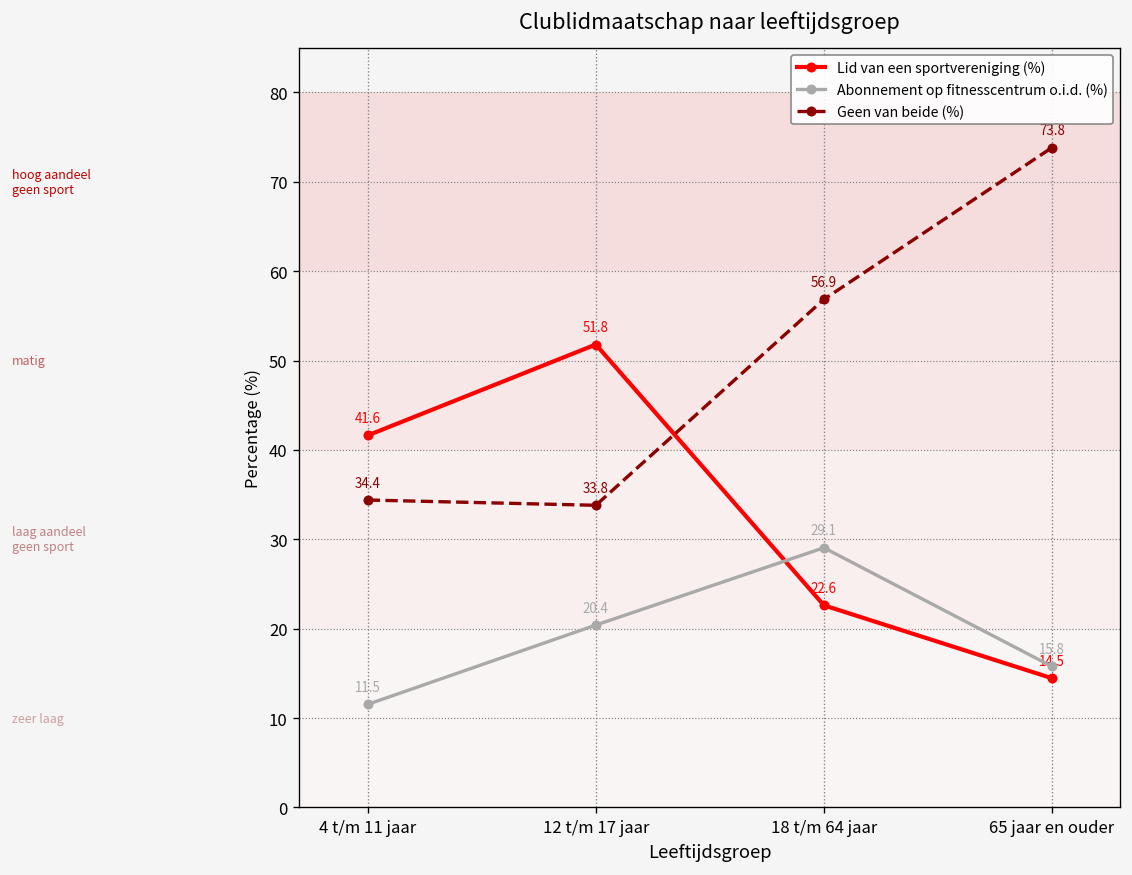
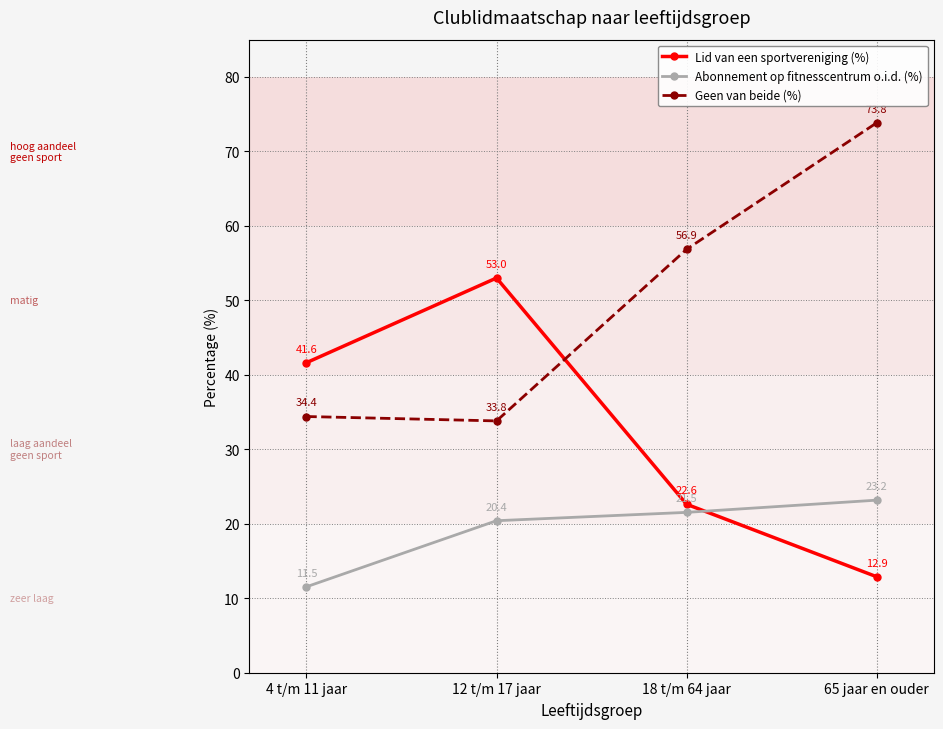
Lid van een sportvereniging (%), 12 t/m 17 jaar: 51.8 -> 53.0
Abonnement op fitnesscentrum o.i.d. (%), 18 t/m 64 jaar: 29.1 -> 21.5
Lid van een sportvereniging (%), 65 jaar en ouder: 14.5 -> 12.9
Abonnement op fitnesscentrum o.i.d. (%), 65 jaar en ouder: 15.8 -> 23.2
